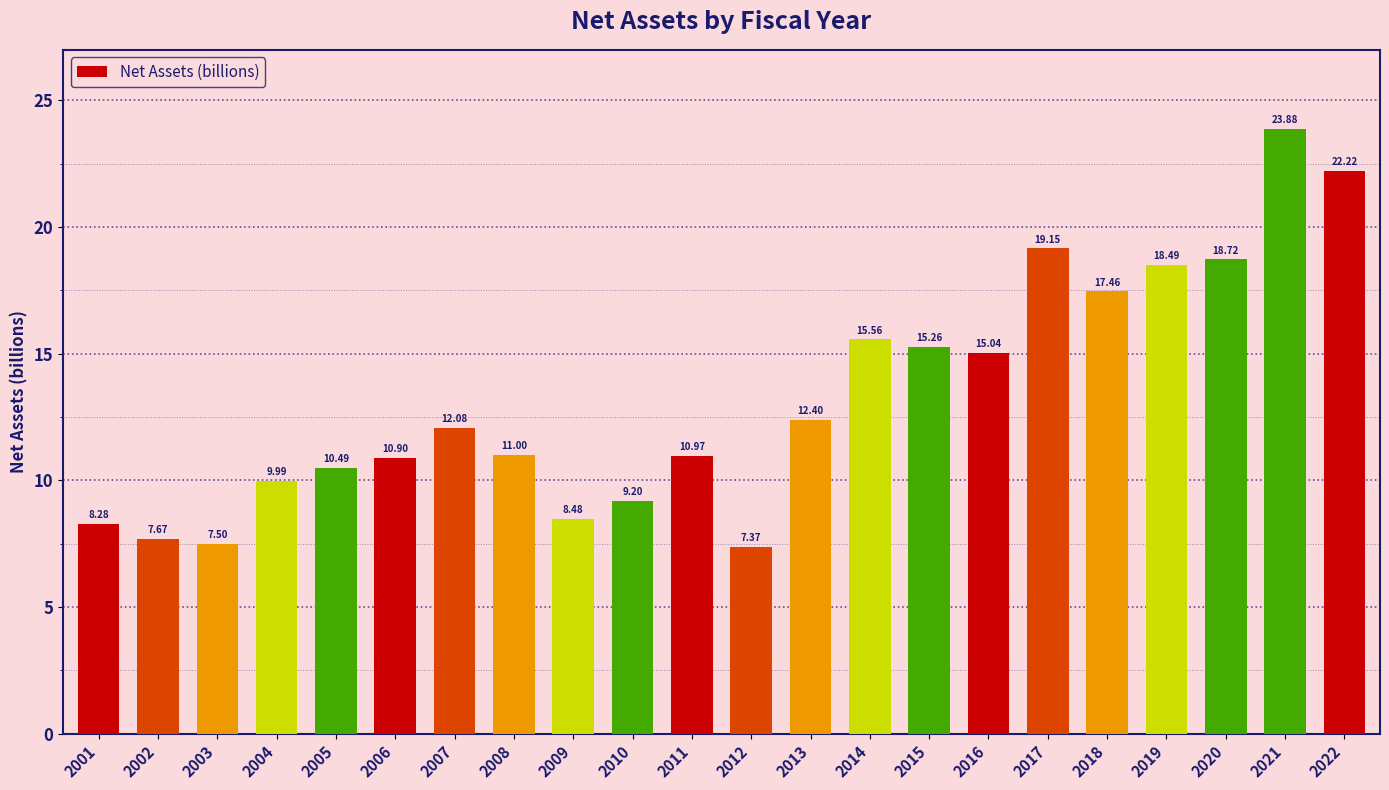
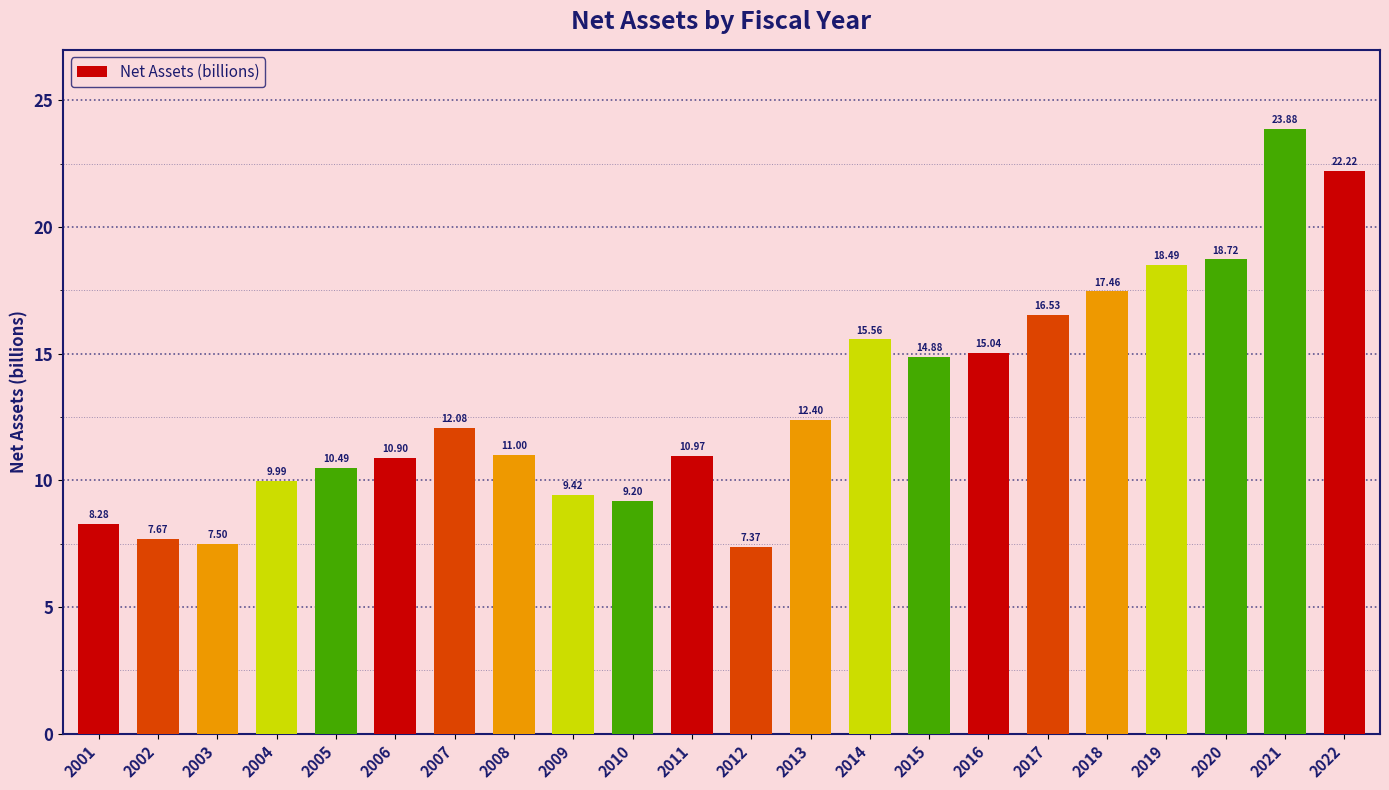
2009: 8.48 -> 9.42
2015: 15.26 -> 14.88
2017: 19.15 -> 16.53
